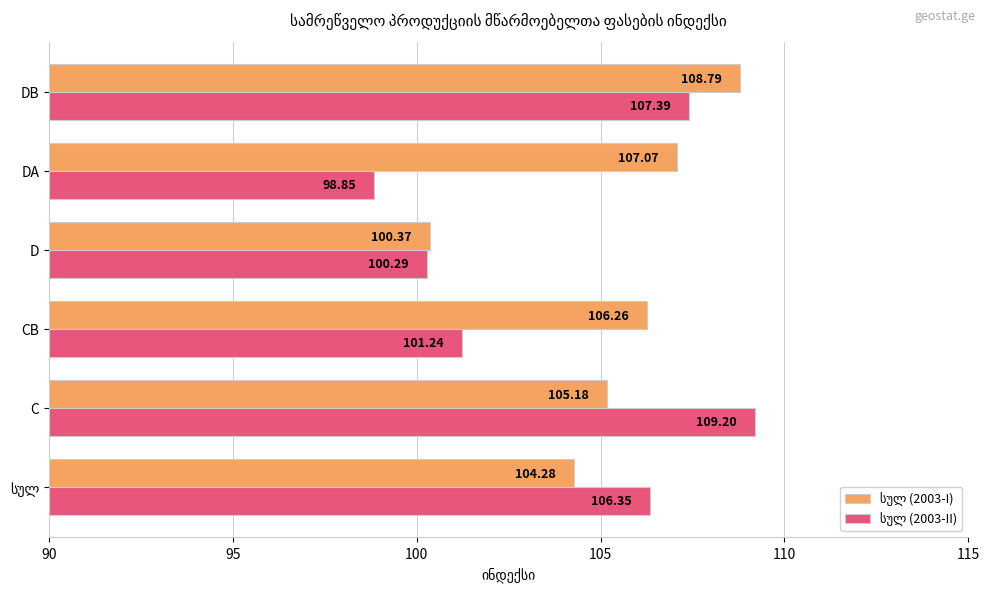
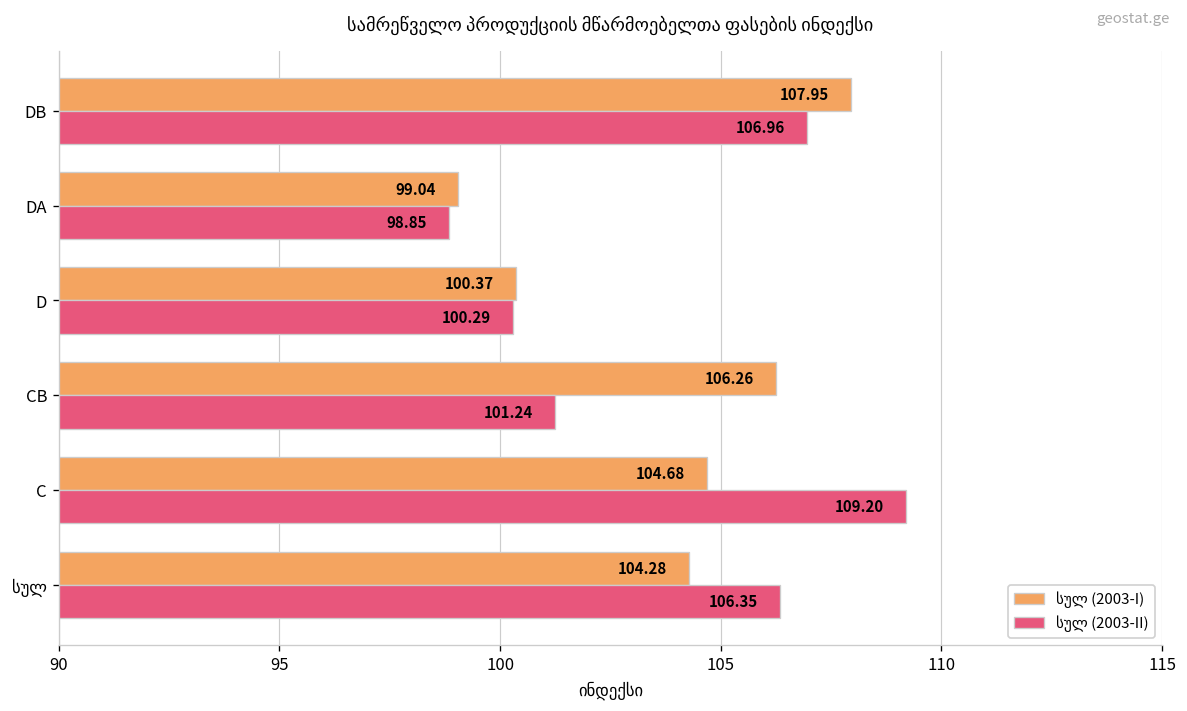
სულ (2003-I), DB: 108.79 -> 107.95
სულ (2003-II), DB: 107.39 -> 106.96
სულ (2003-I), DA: 107.07 -> 99.04
სულ (2003-I), C: 105.18 -> 104.68
